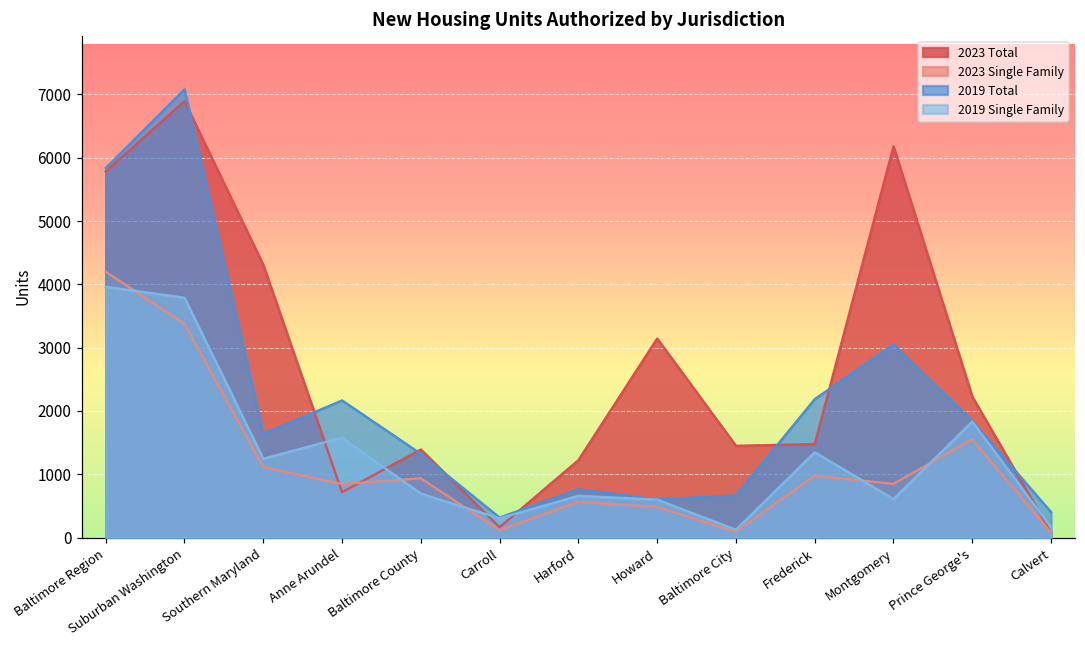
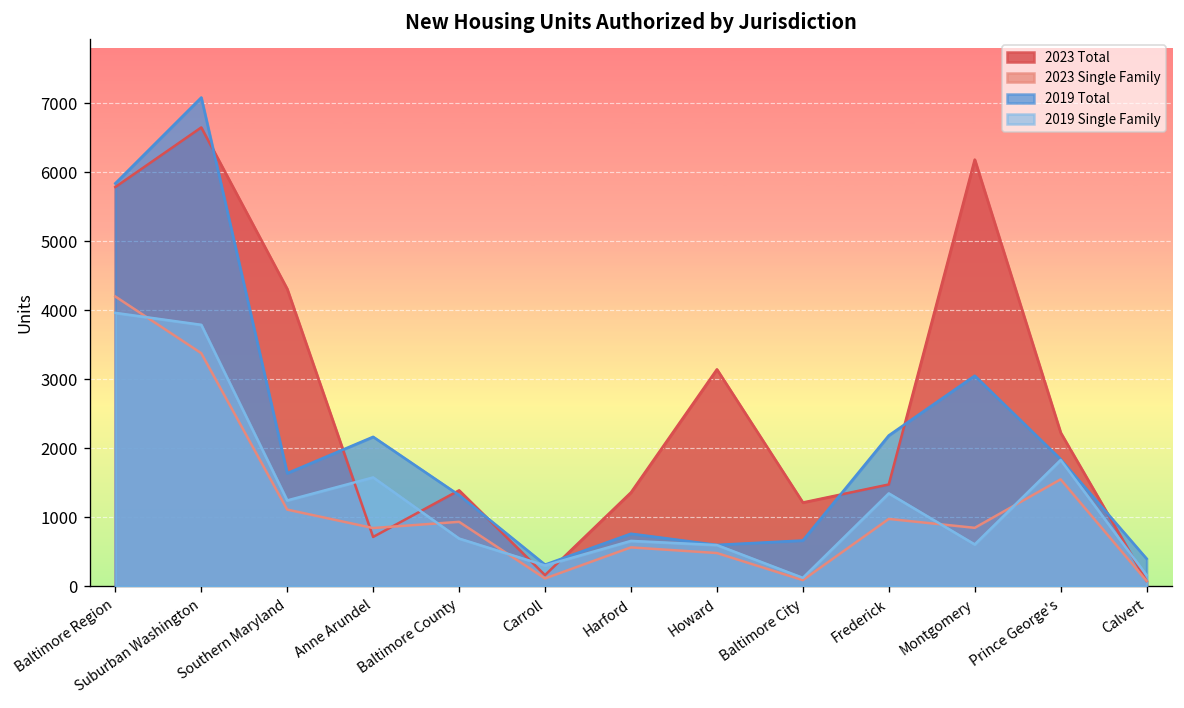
2023 Total, Suburban Washington: 6900 -> 6600
2023 Total, Harford: 1200 -> 1400
2023 Total, Baltimore City: 1500 -> 1200
